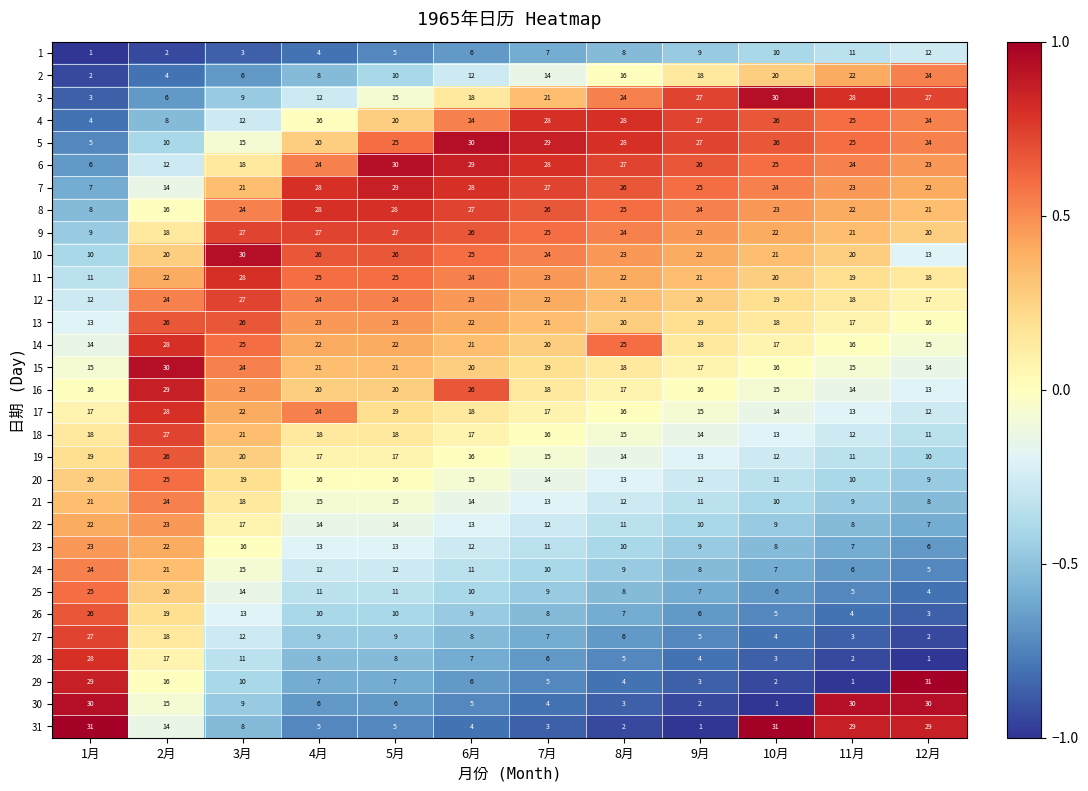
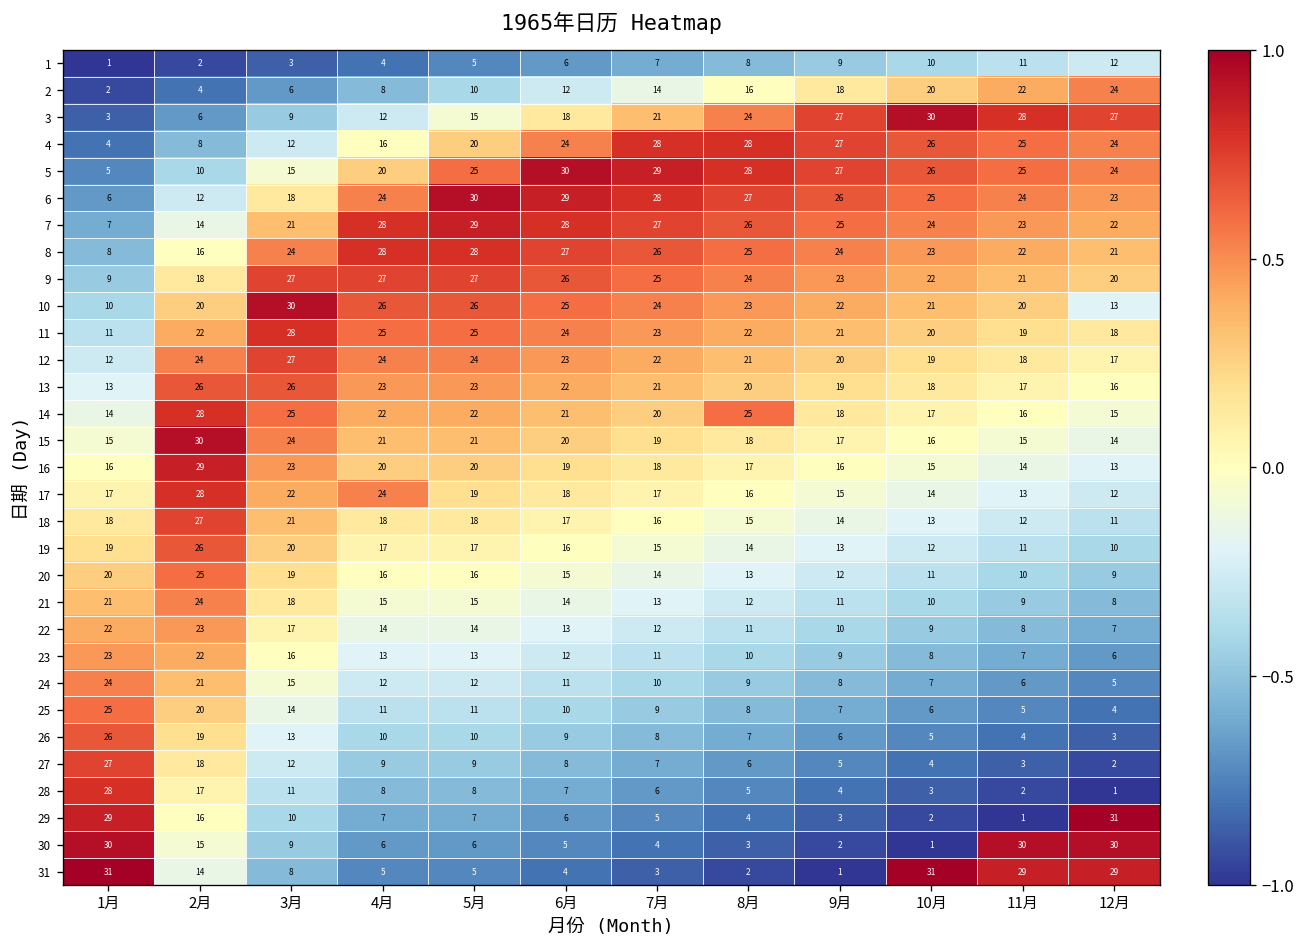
16, 6月: 26 -> 19
